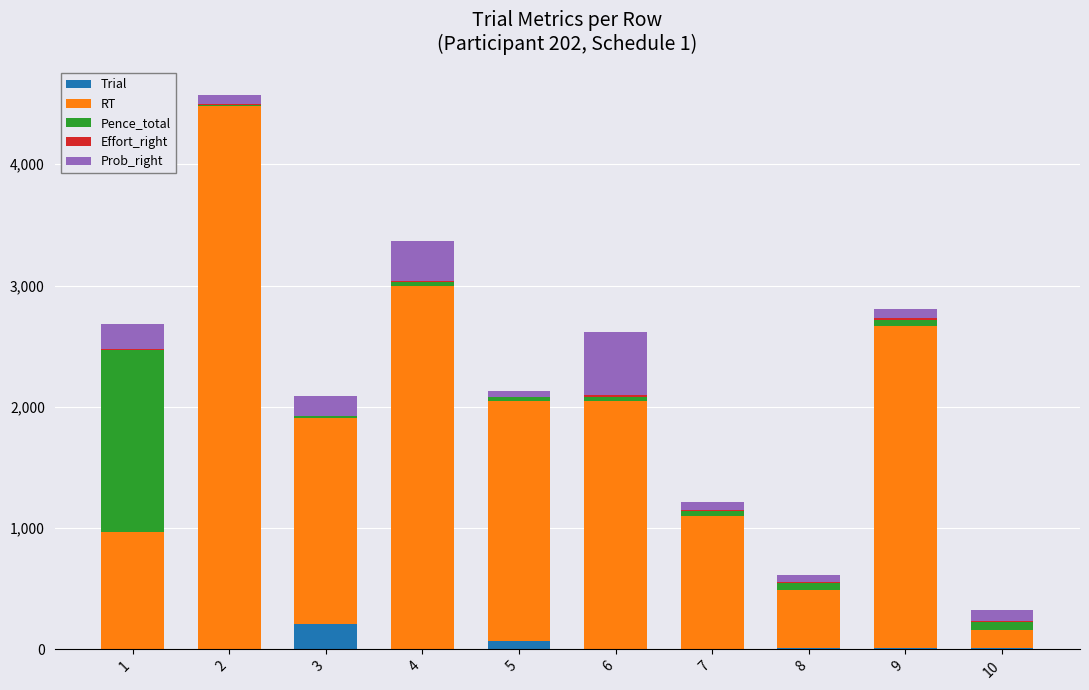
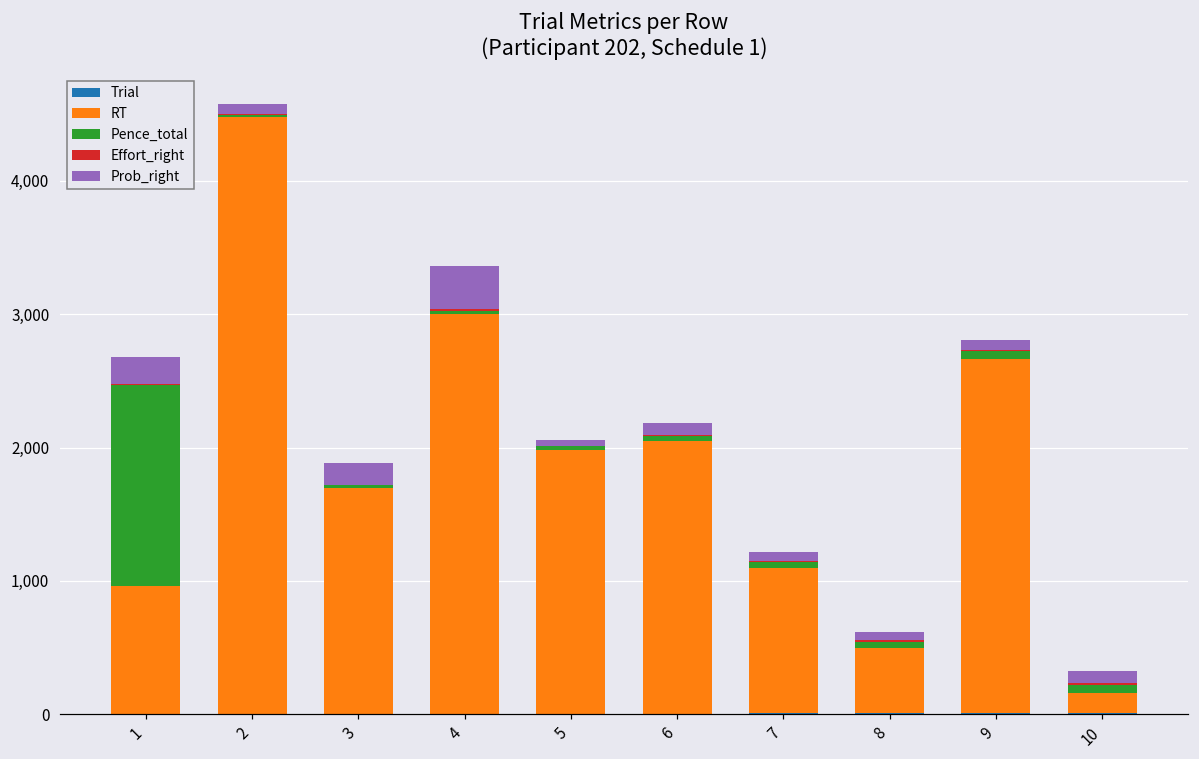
Trial, 3: 210 -> 0
Trial, 5: 70 -> 10
Prob_right, 6: 520 -> 90
